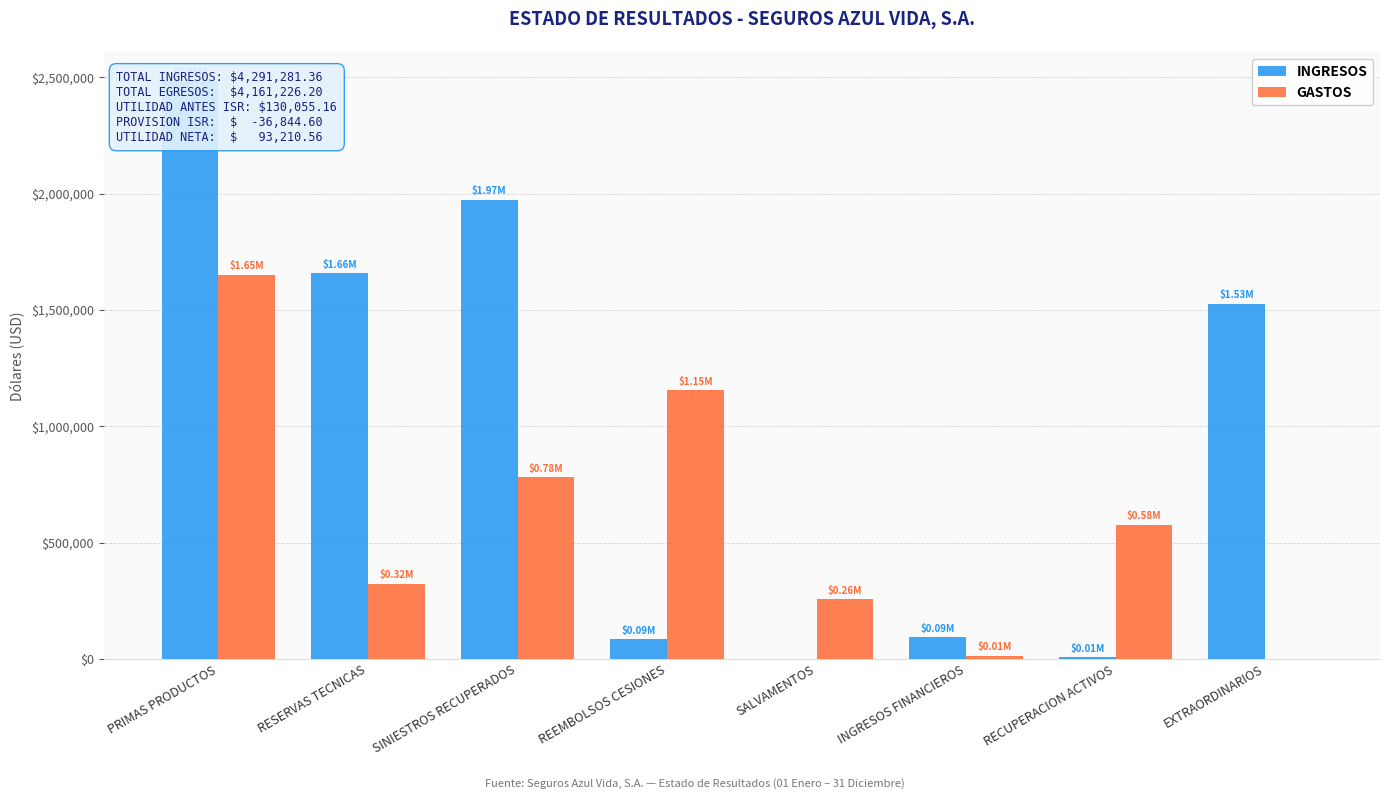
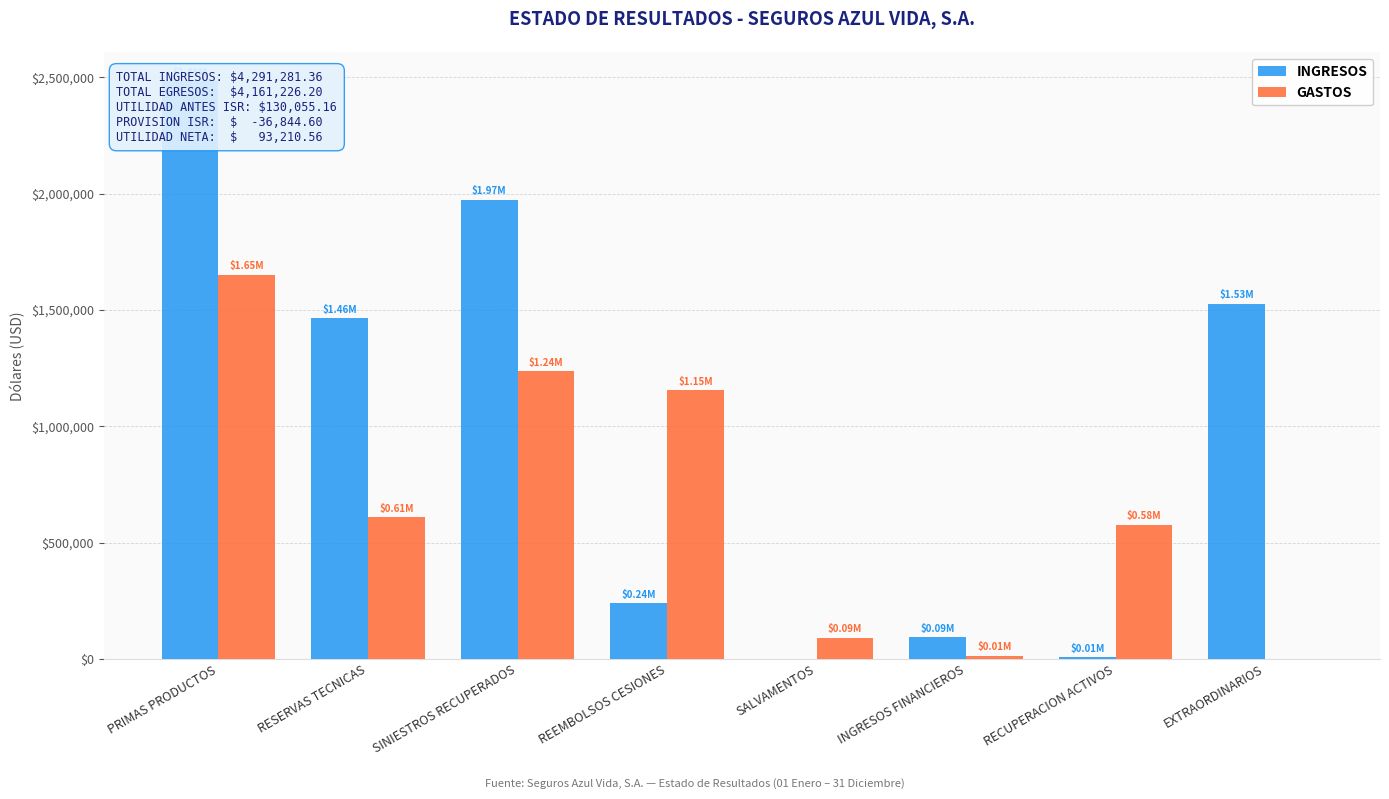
INGRESOS, RESERVAS TECNICAS: $1.66M -> $1.46M
GASTOS, RESERVAS TECNICAS: $0.32M -> $0.61M
GASTOS, SINIESTROS RECUPERADOS: $0.78M -> $1.24M
INGRESOS, REEMBOLSOS CESIONES: $0.09M -> $0.24M
GASTOS, SALVAMENTOS: $0.26M -> $0.09M
